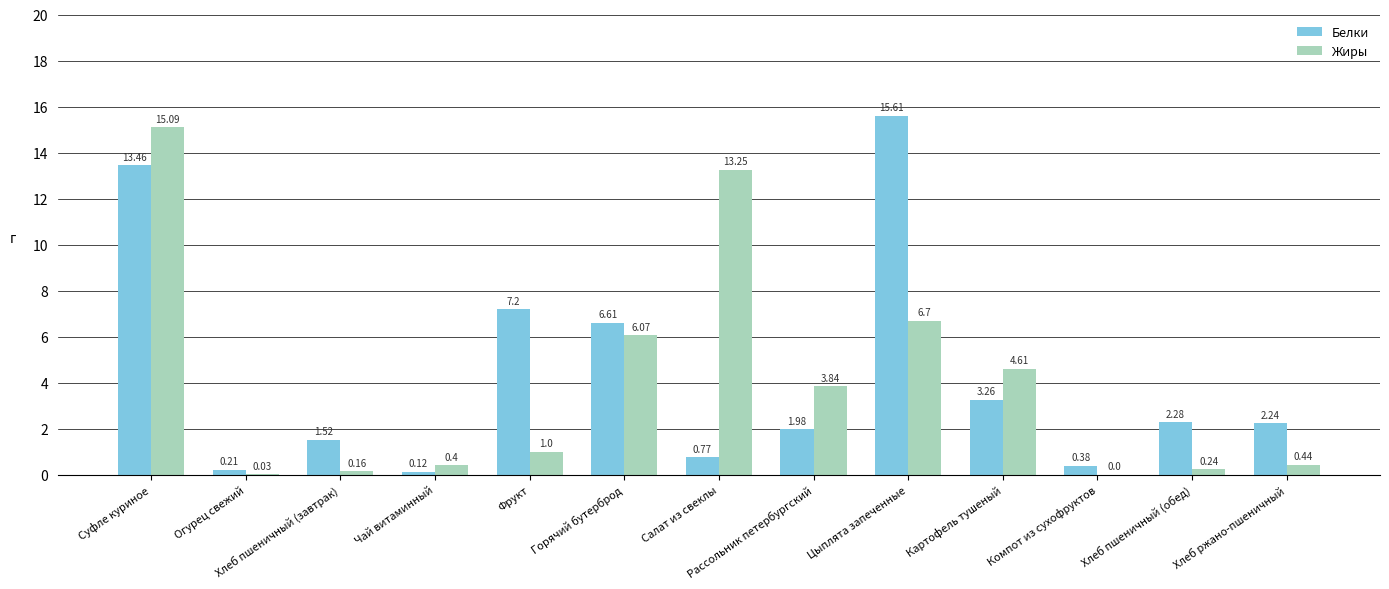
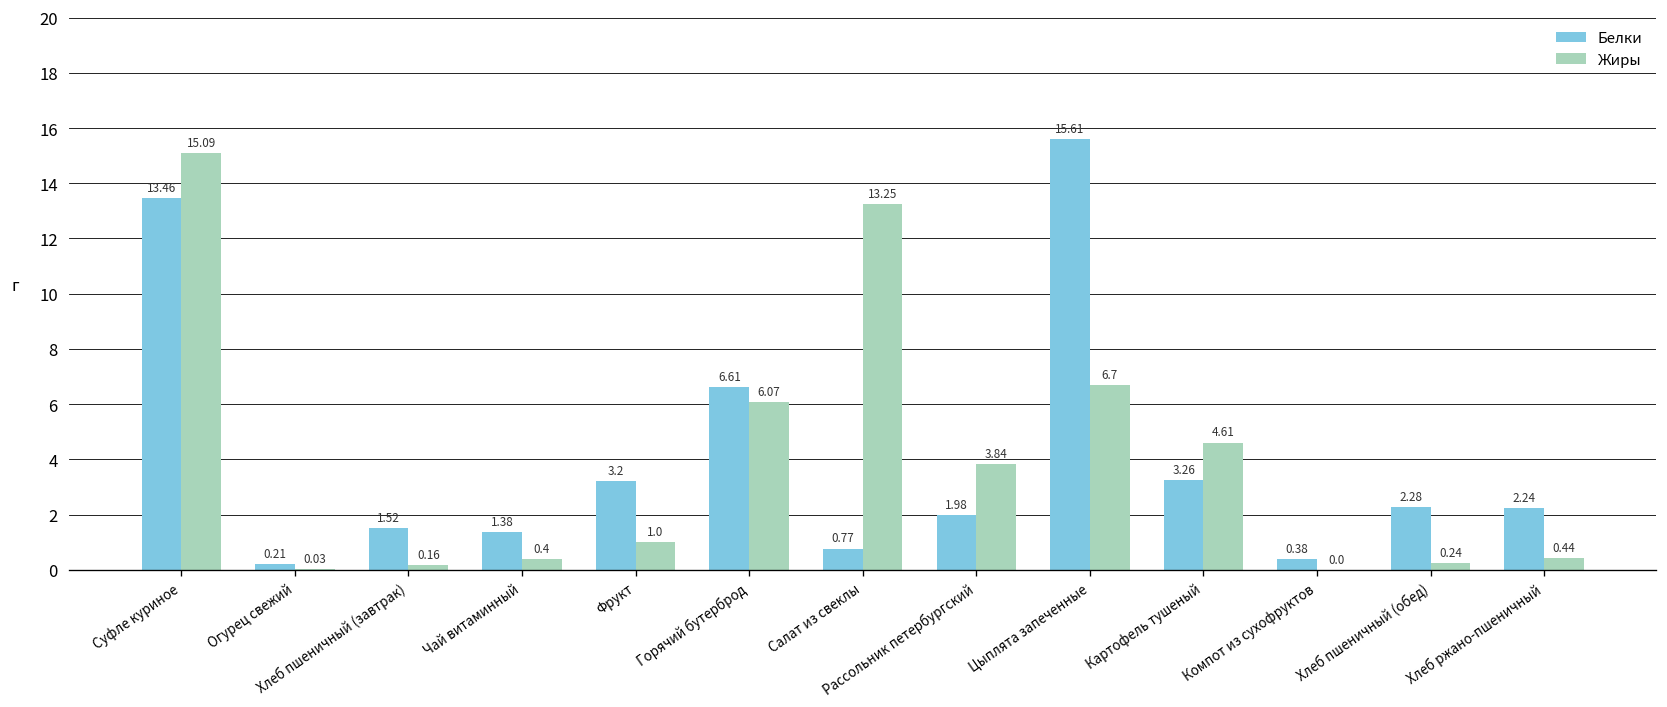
Белки, Чай витаминный: 0.12 -> 1.38
Белки, Фрукт: 7.2 -> 3.2
